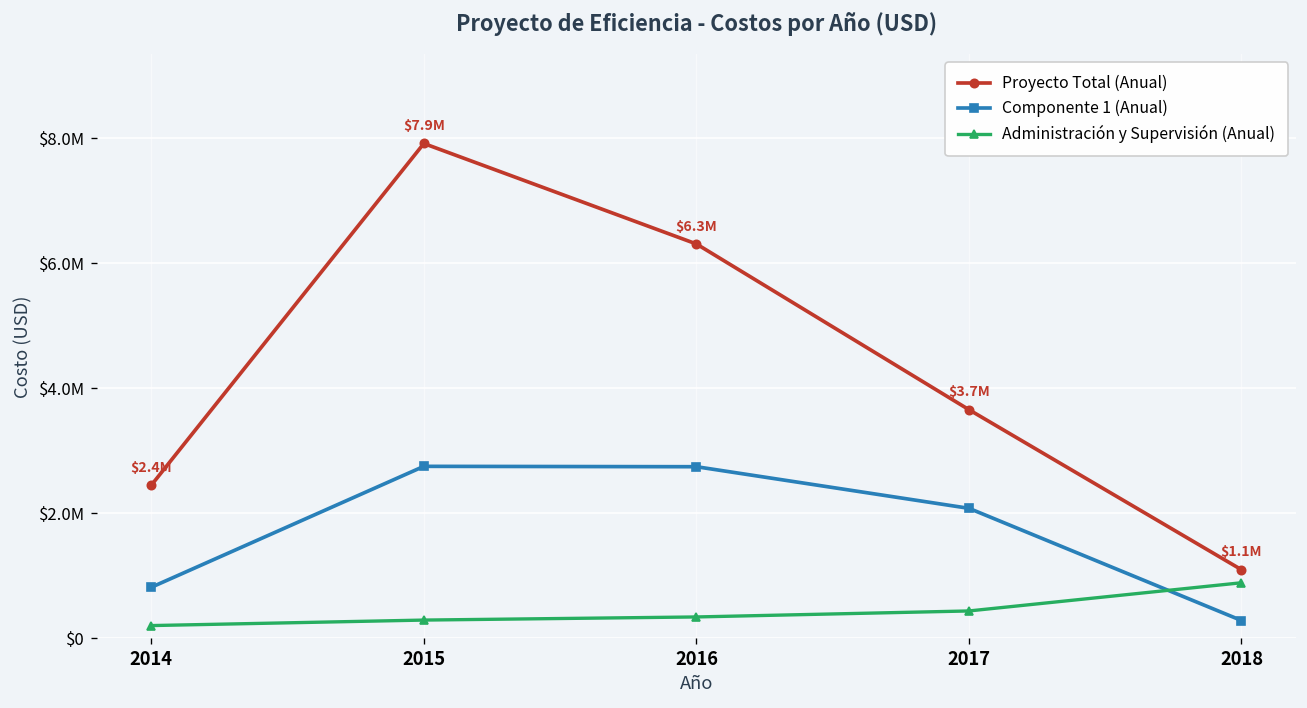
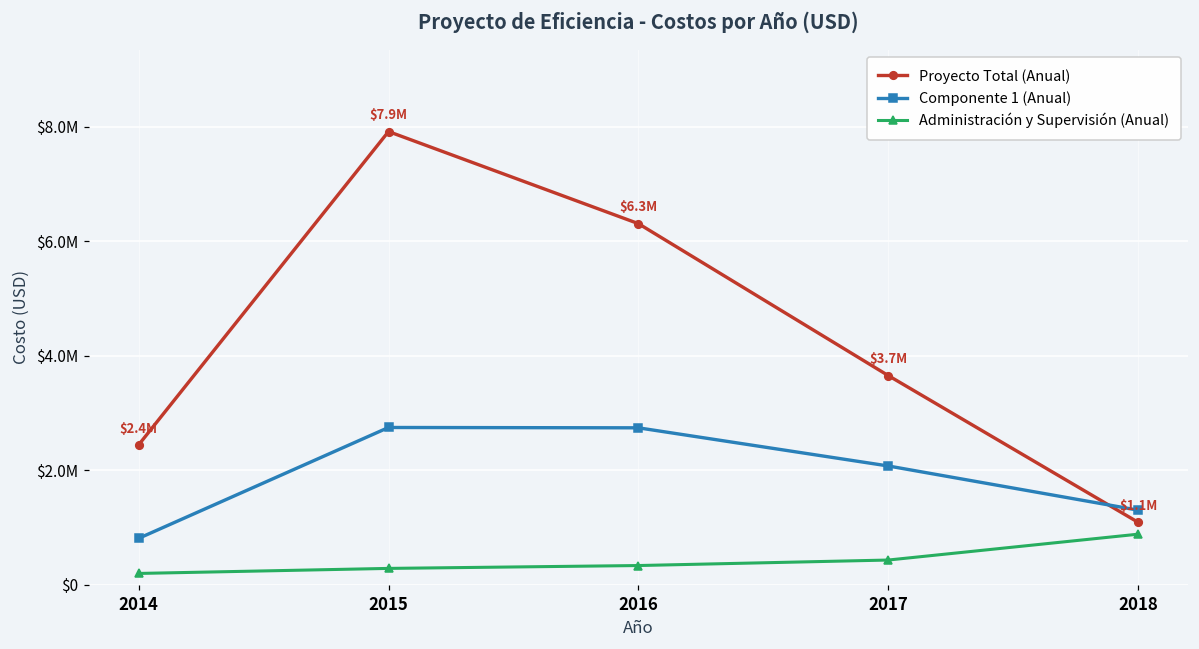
Componente 1 (Anual), 2018: $300000 -> $1300000
